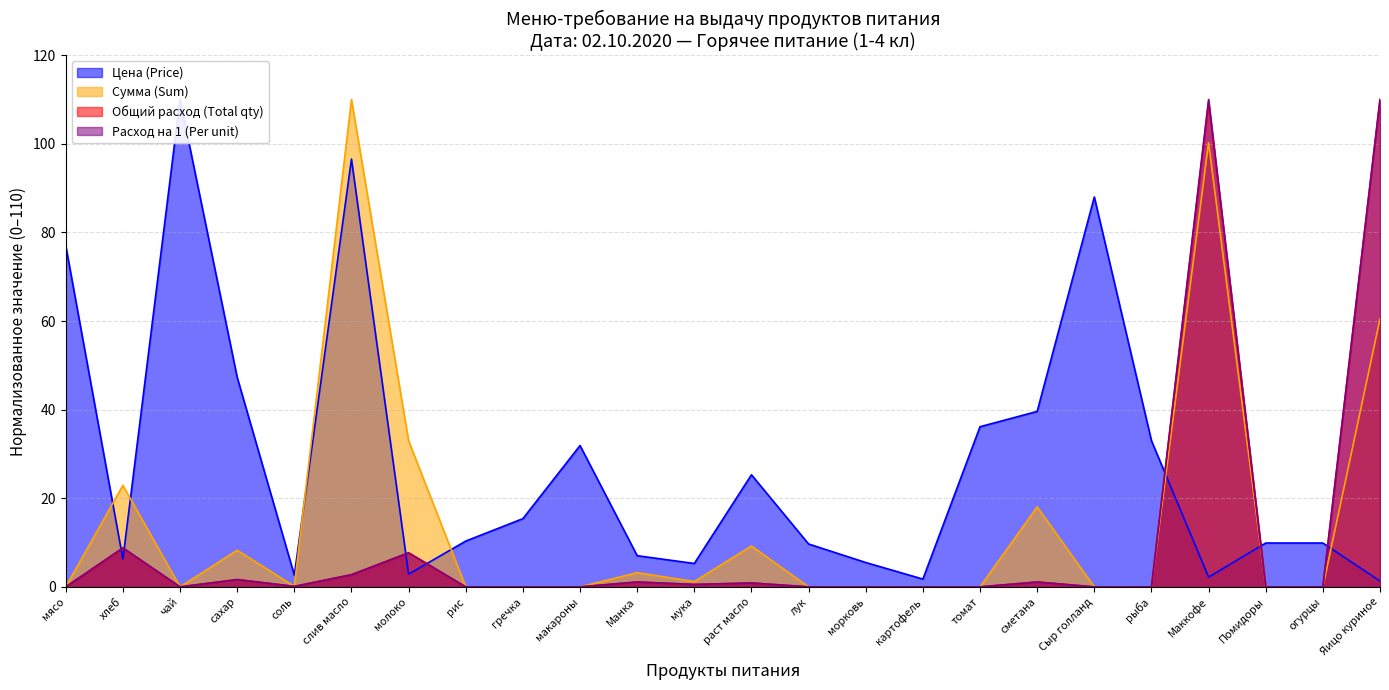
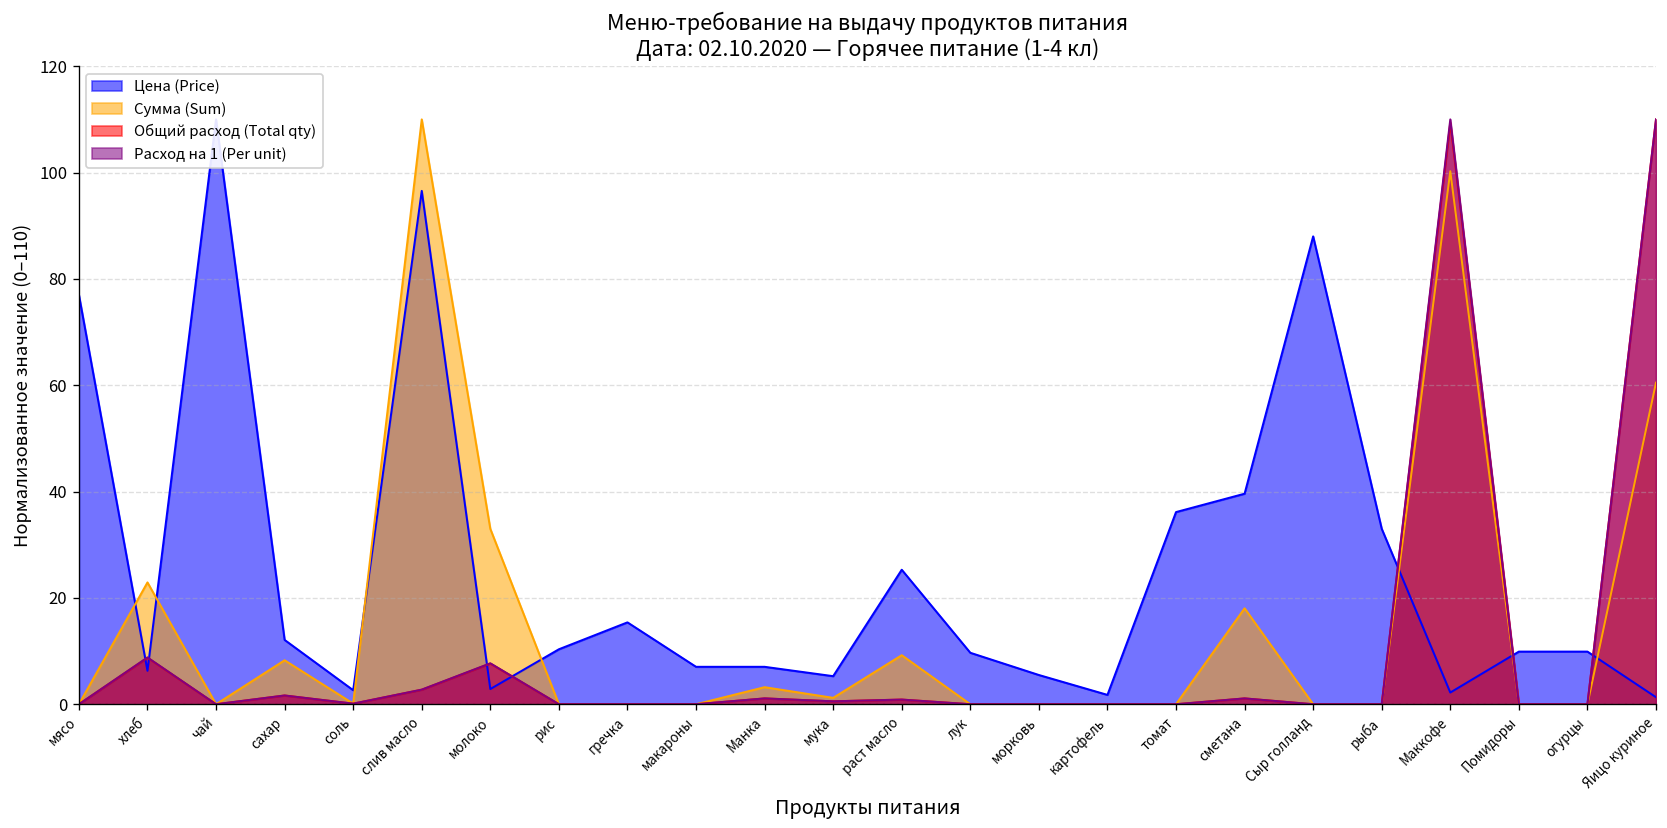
Цена (Price), сахар: 47 -> 12
Цена (Price), макароны: 32 -> 7
